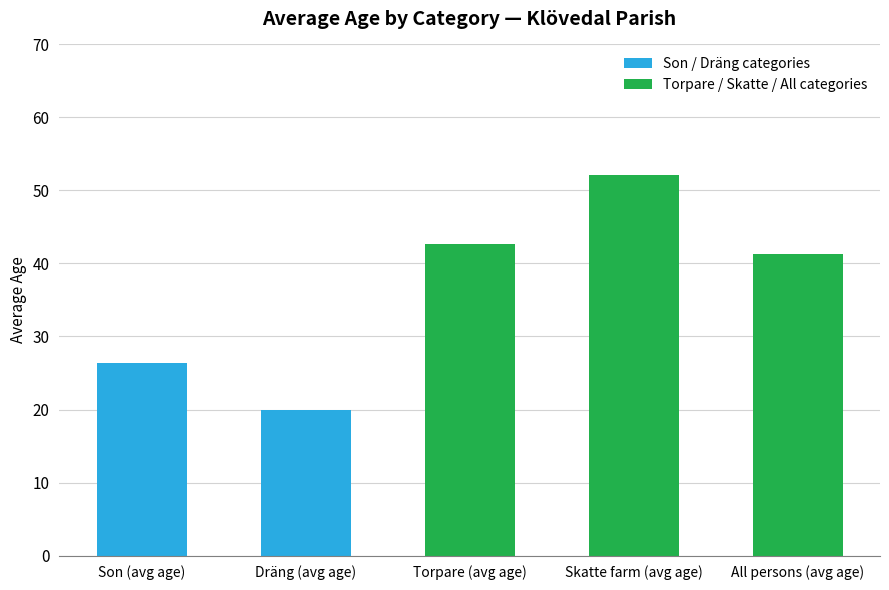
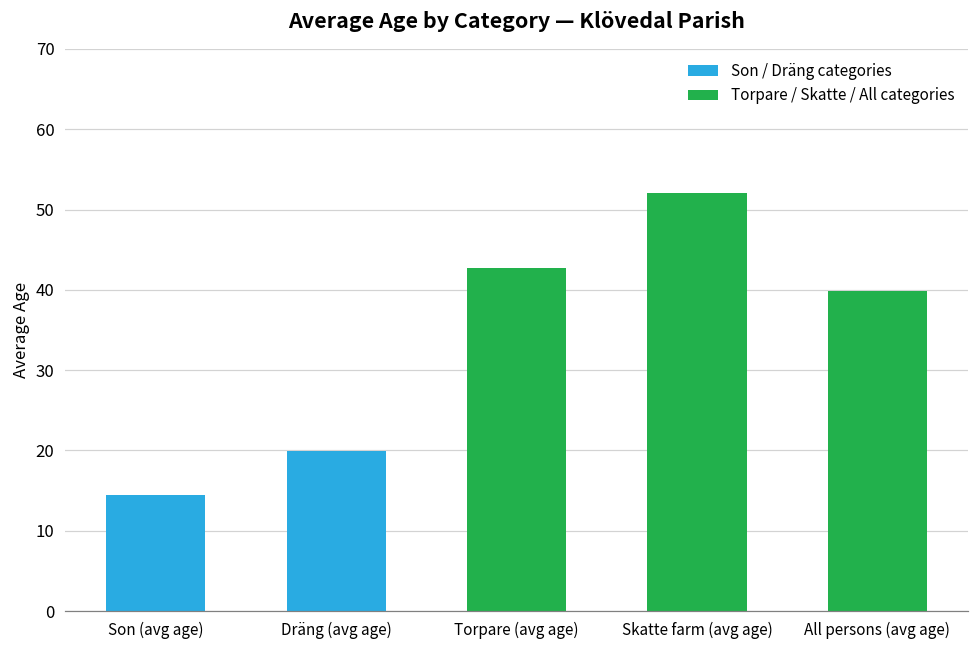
Son / Dräng categories, Son (avg age): 26 -> 14
Torpare / Skatte / All categories, All persons (avg age): 41 -> 40
